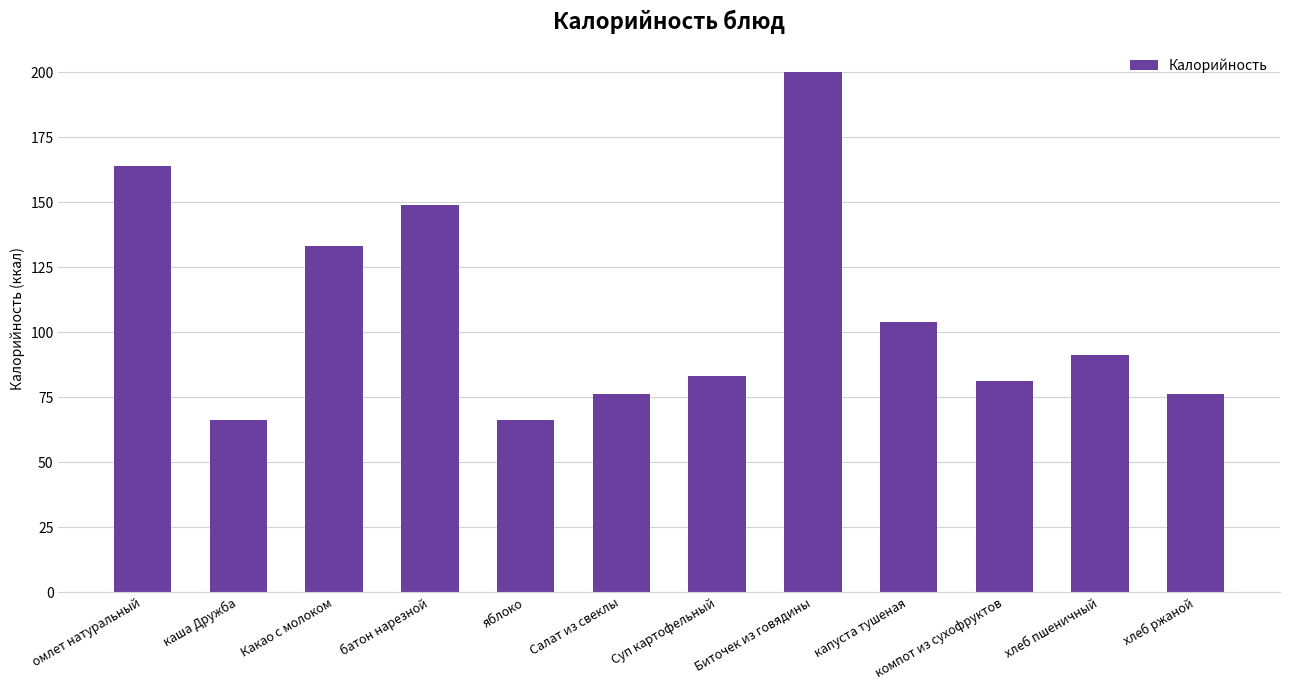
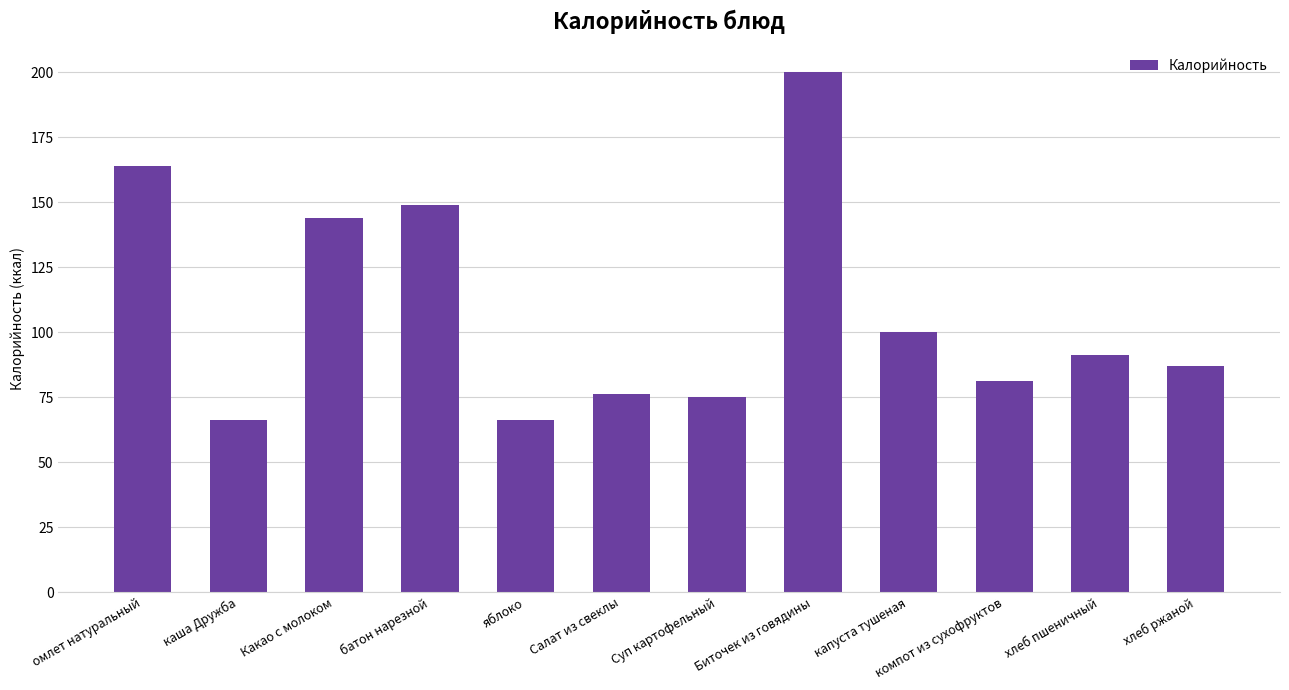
Какао с молоком: 133 -> 144
Суп картофельный: 83 -> 75
капуста тушеная: 104 -> 100
хлеб ржаной: 76 -> 87
